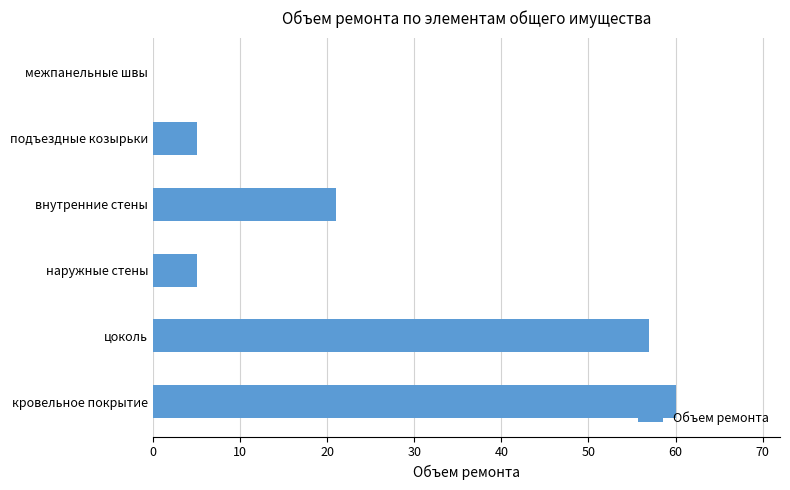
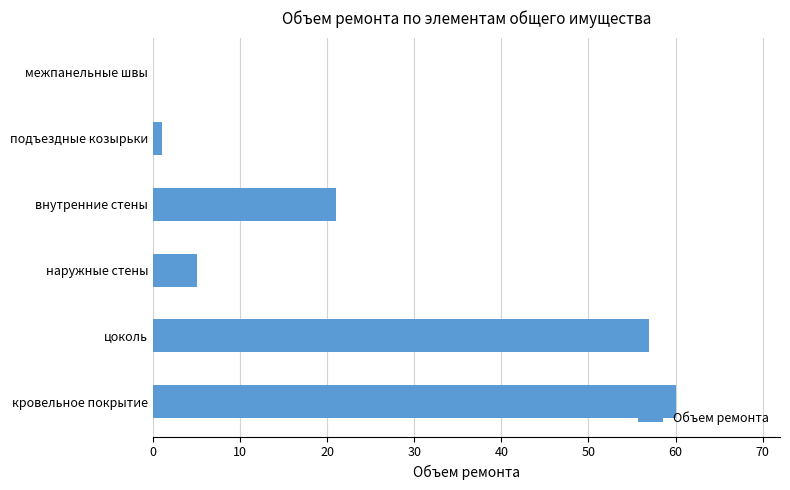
подъездные козырьки: 5 -> 1
